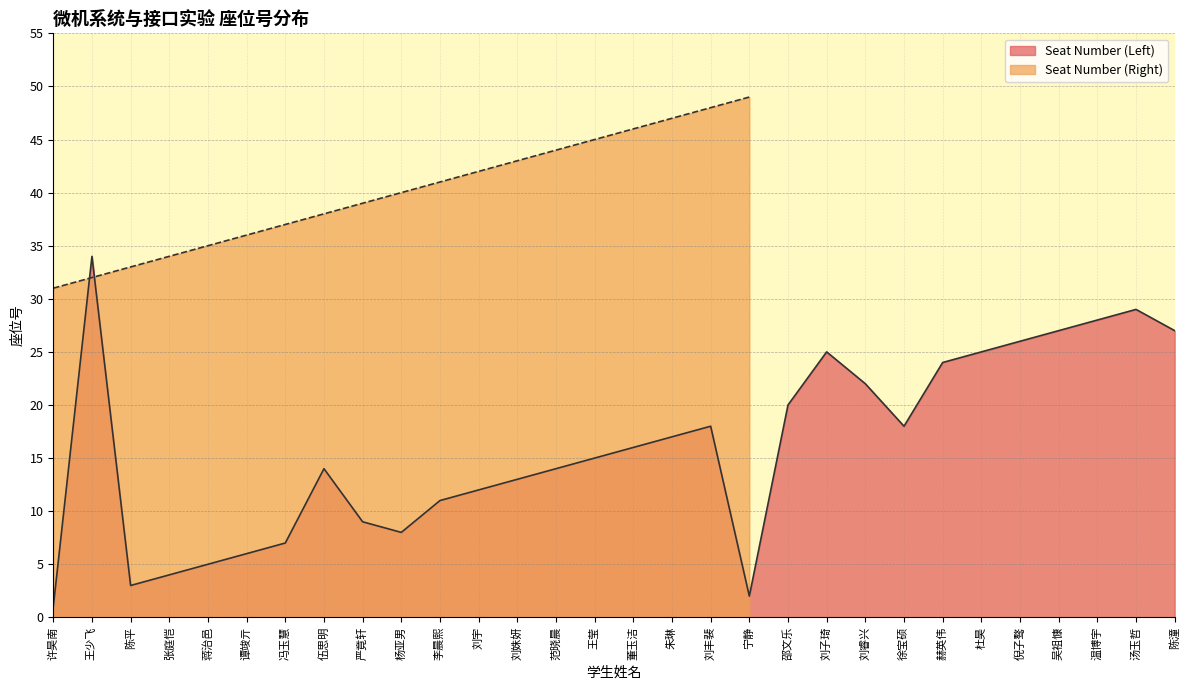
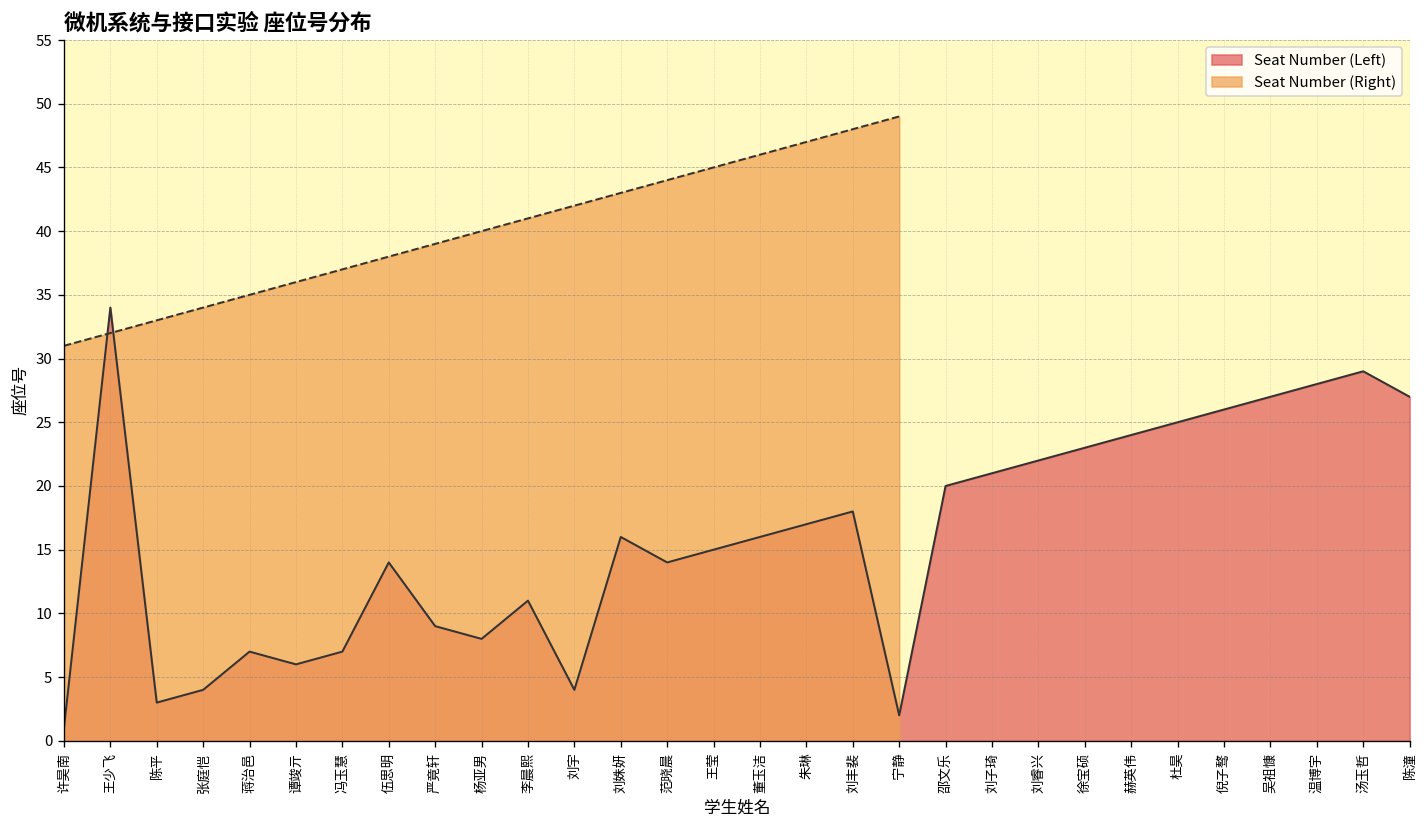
Seat Number (Left), 蒋治邑: 5 -> 7
Seat Number (Left), 刘宇: 12 -> 4
Seat Number (Left), 刘姝妍: 13 -> 16
Seat Number (Left), 刘子琦: 25 -> 21
Seat Number (Left), 徐宝硕: 18 -> 23
